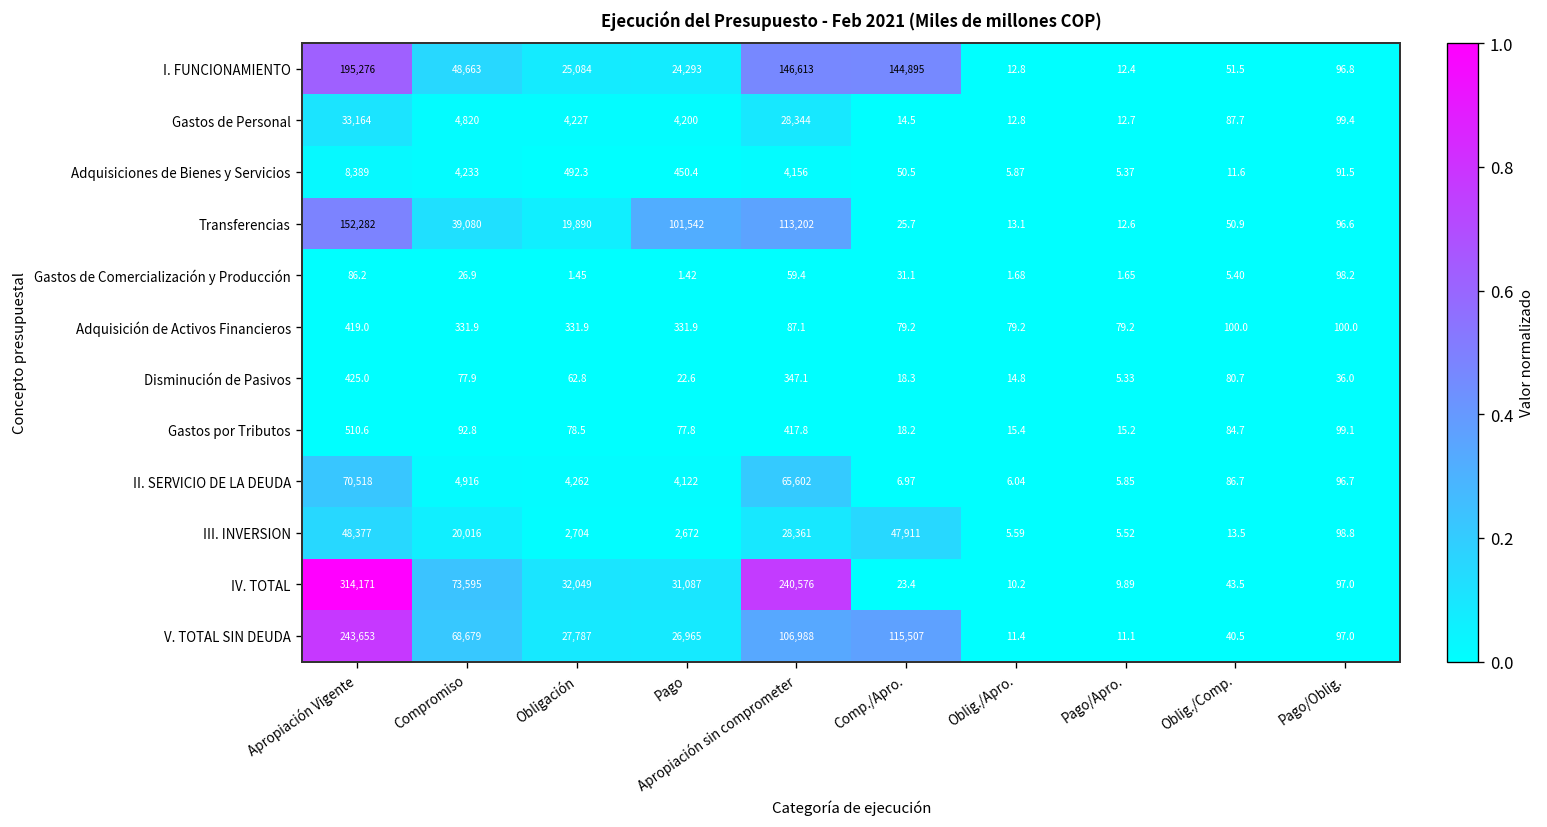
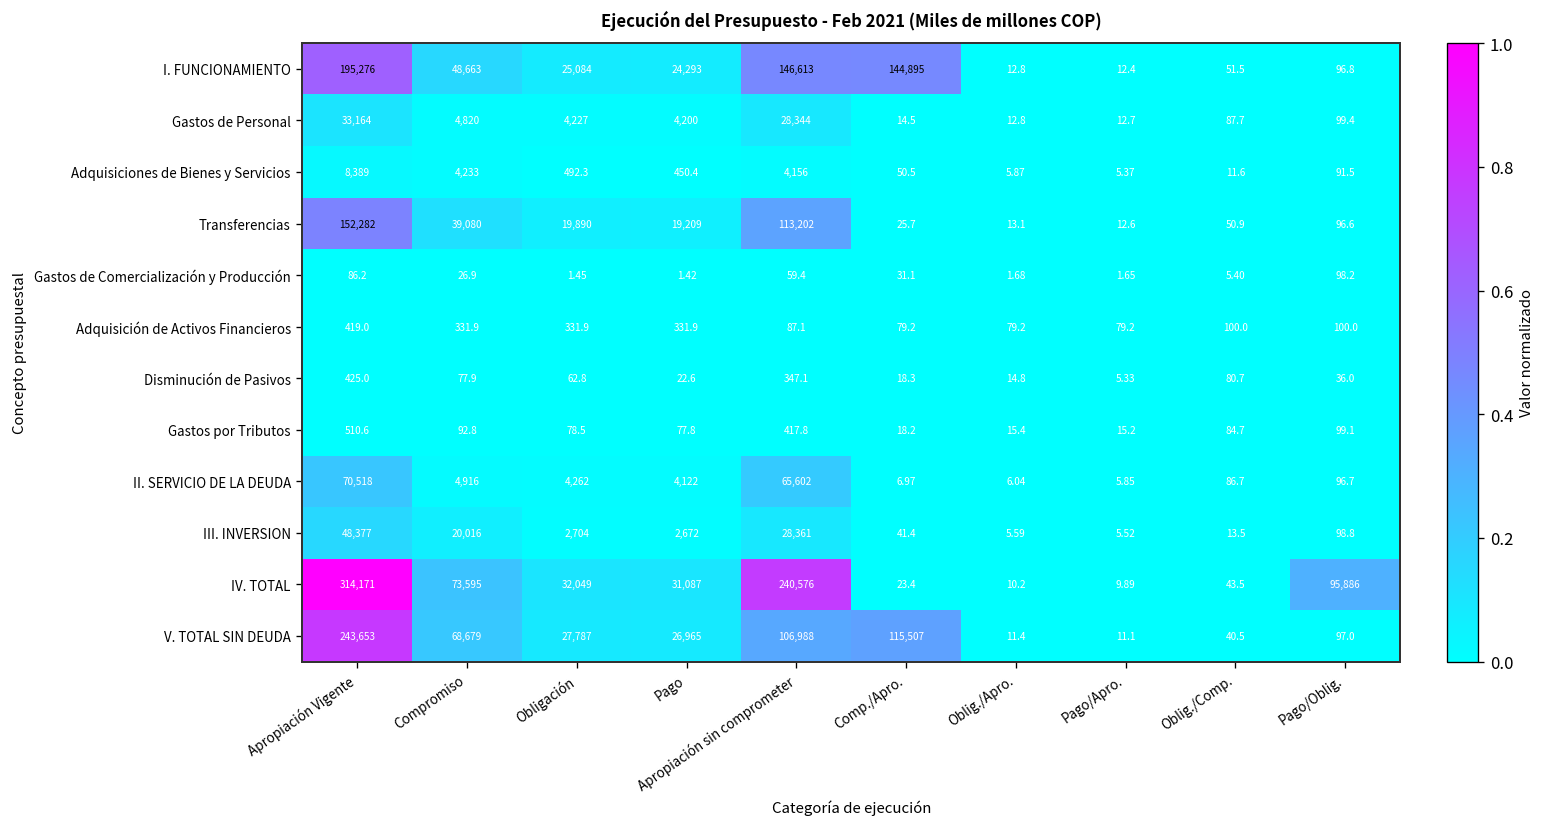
Transferencias, Pago: 101,542 -> 19,209
III. INVERSION, Comp./Apro.: 47,911 -> 41.4
IV. TOTAL, Pago/Oblig.: 97.0 -> 95,886
